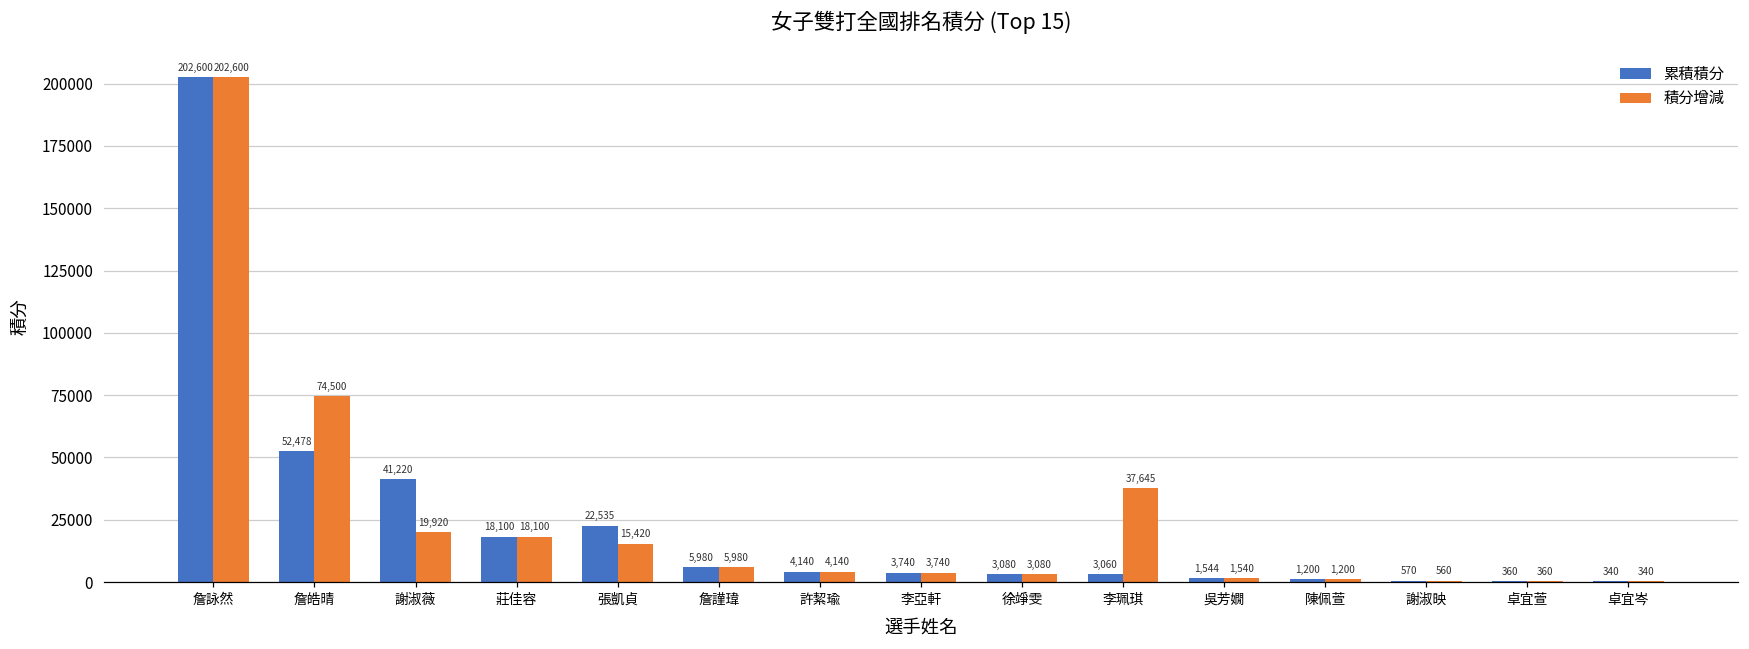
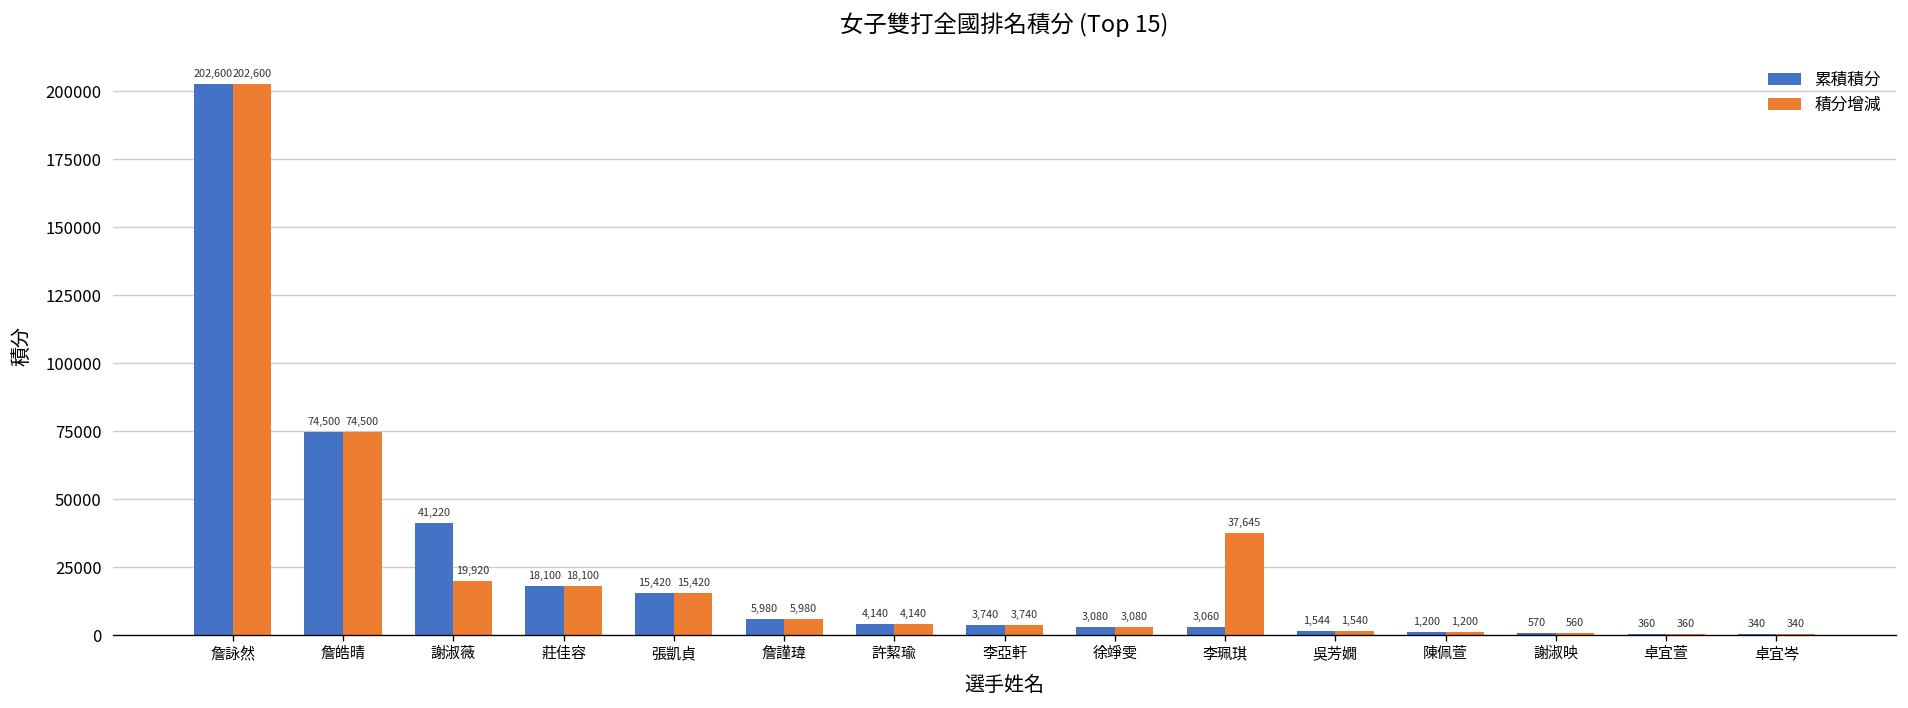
累積積分, 詹皓晴: 52,478 -> 74,500
累積積分, 張凱貞: 22,535 -> 15,420
